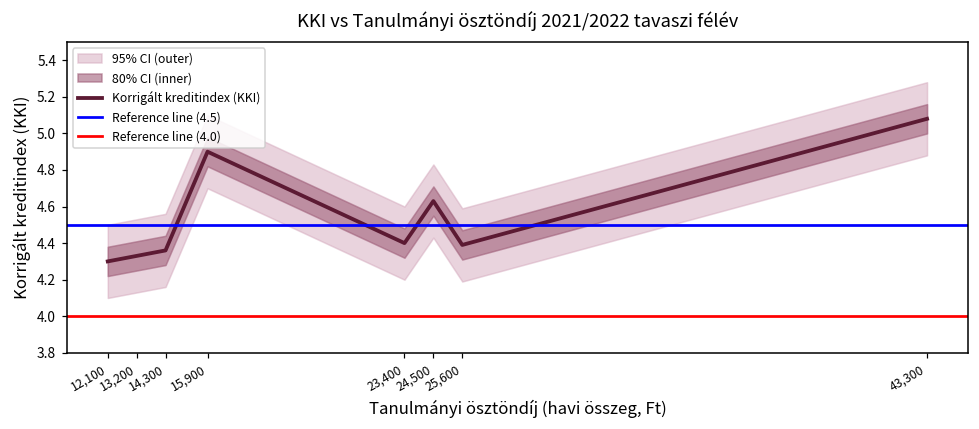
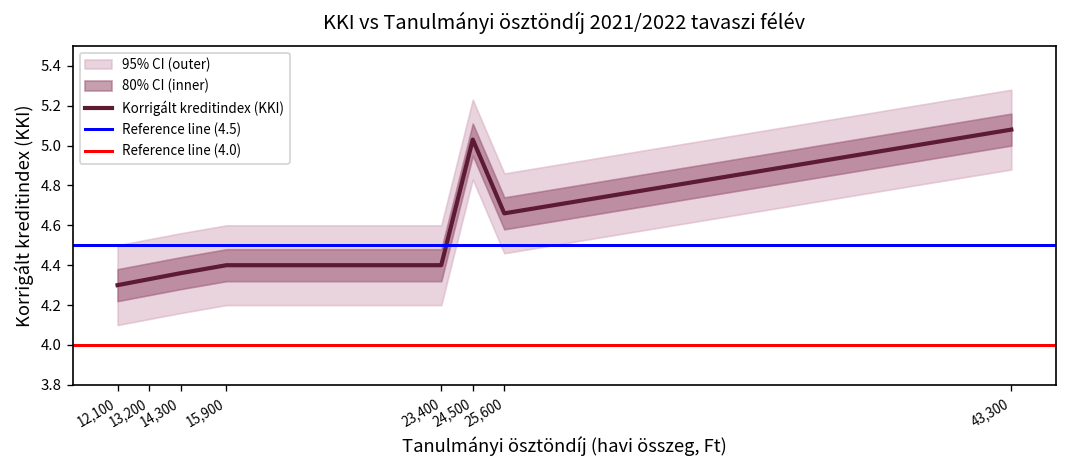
Korrigált kreditindex (KKI), 15,900: 4.9 -> 4.4
Korrigált kreditindex (KKI), 24,500: 4.63 -> 5.03
Korrigált kreditindex (KKI), 25,600: 4.39 -> 4.66
